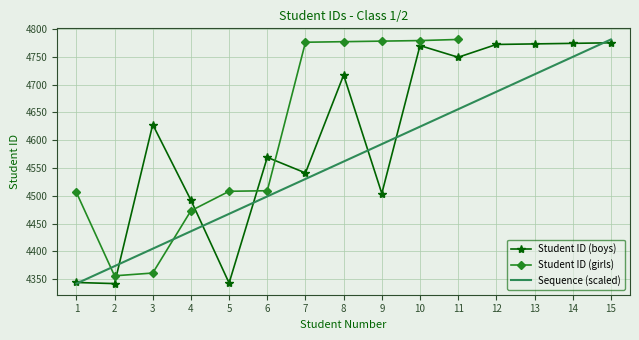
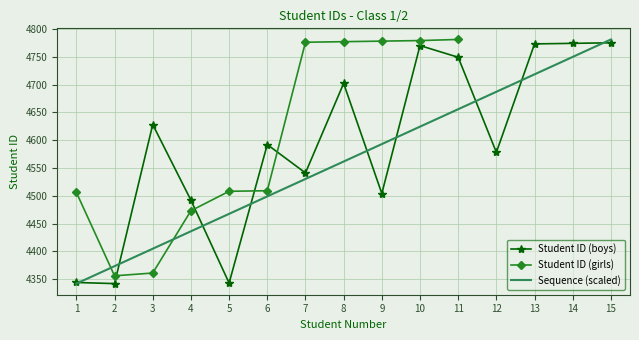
Student ID (boys), 6: 4570 -> 4590
Student ID (boys), 8: 4720 -> 4700
Student ID (boys), 12: 4770 -> 4580
